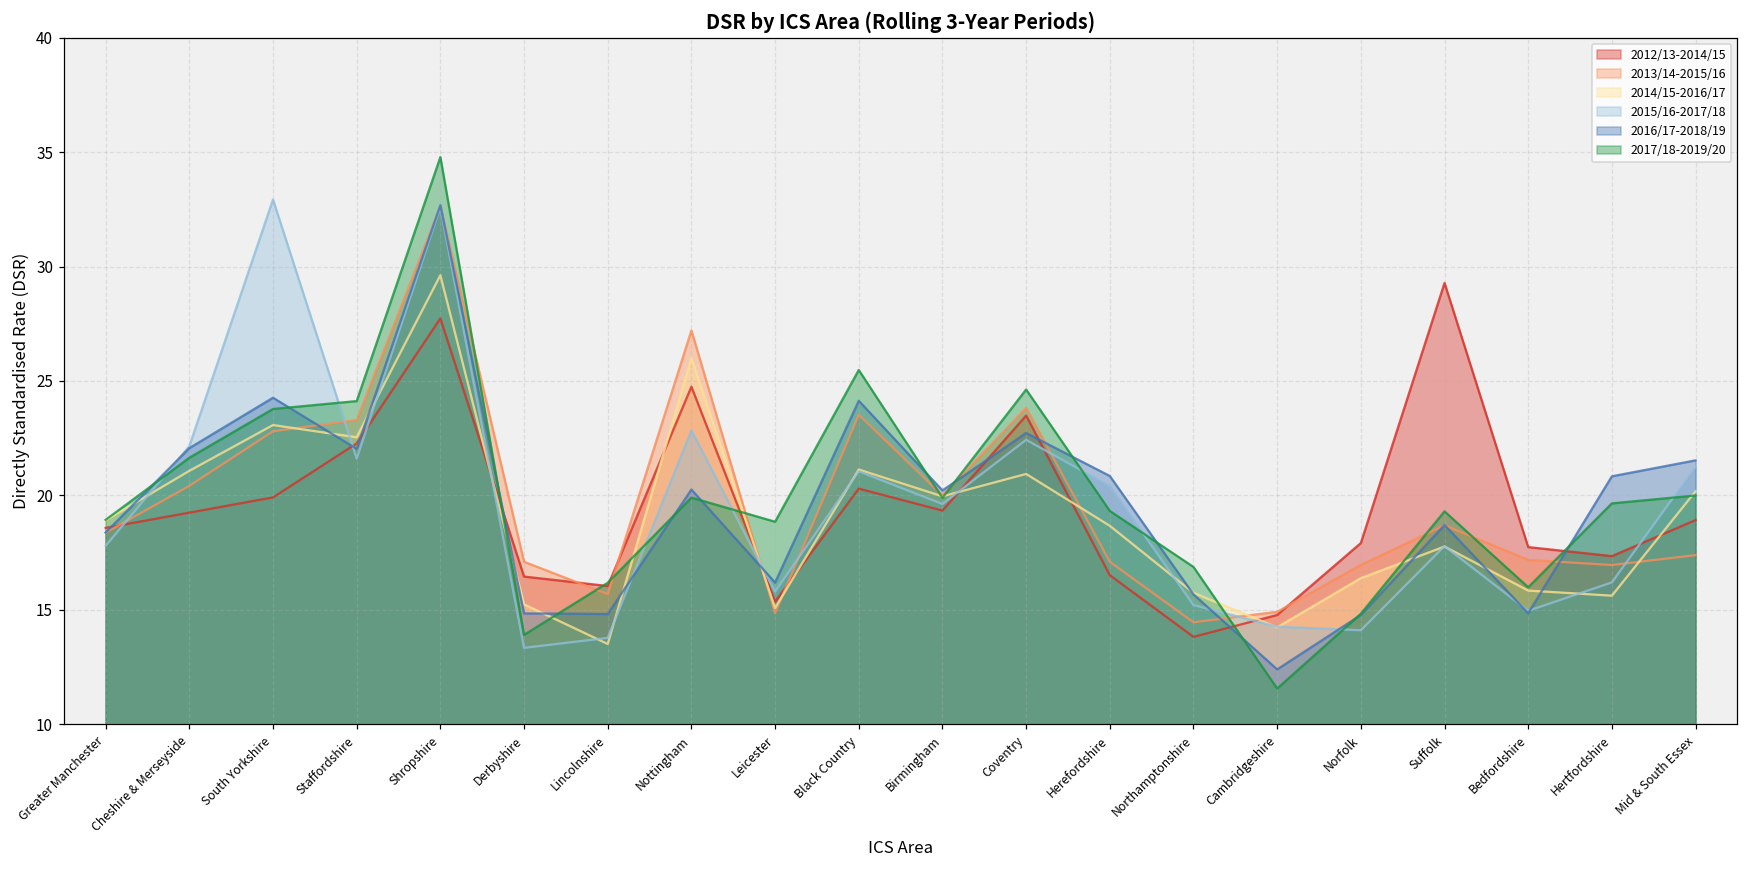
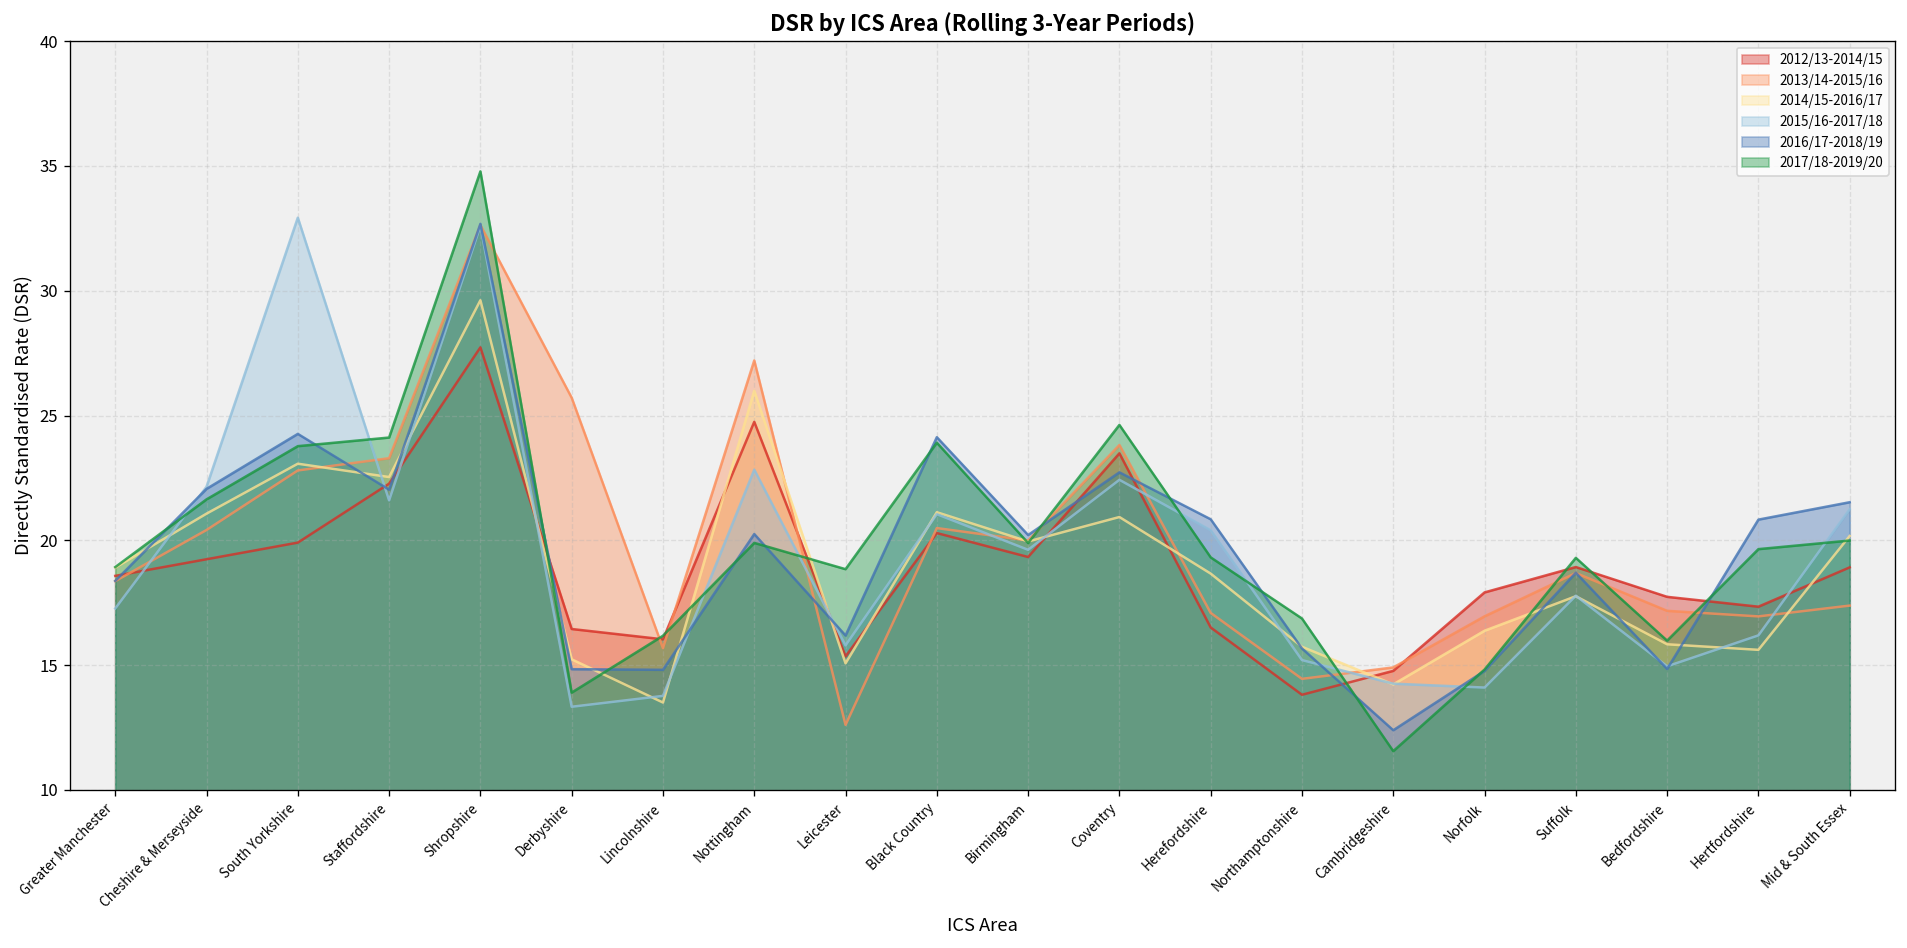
2015/16-2017/18, Greater Manchester: 17.8 -> 17.3
2013/14-2015/16, Derbyshire: 17.1 -> 25.7
2013/14-2015/16, Leicester: 14.8 -> 12.6
2013/14-2015/16, Black Country: 23.5 -> 20.5
2017/18-2019/20, Black Country: 25.5 -> 23.9
2012/13-2014/15, Suffolk: 29.3 -> 18.9
